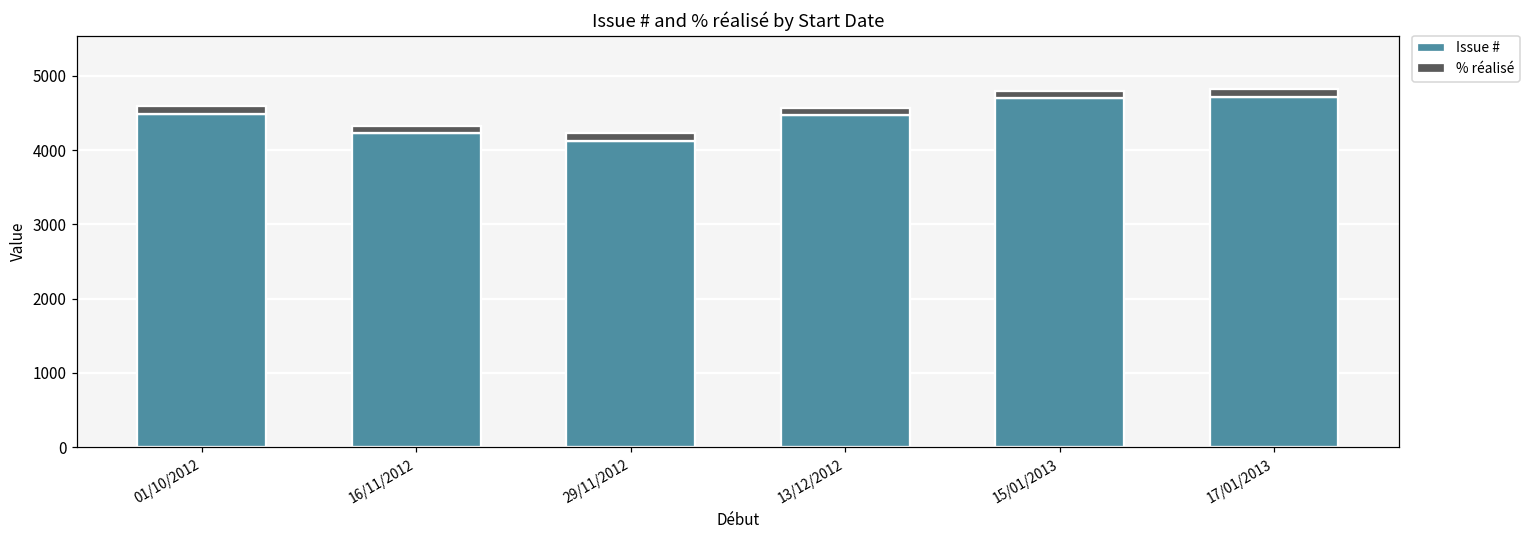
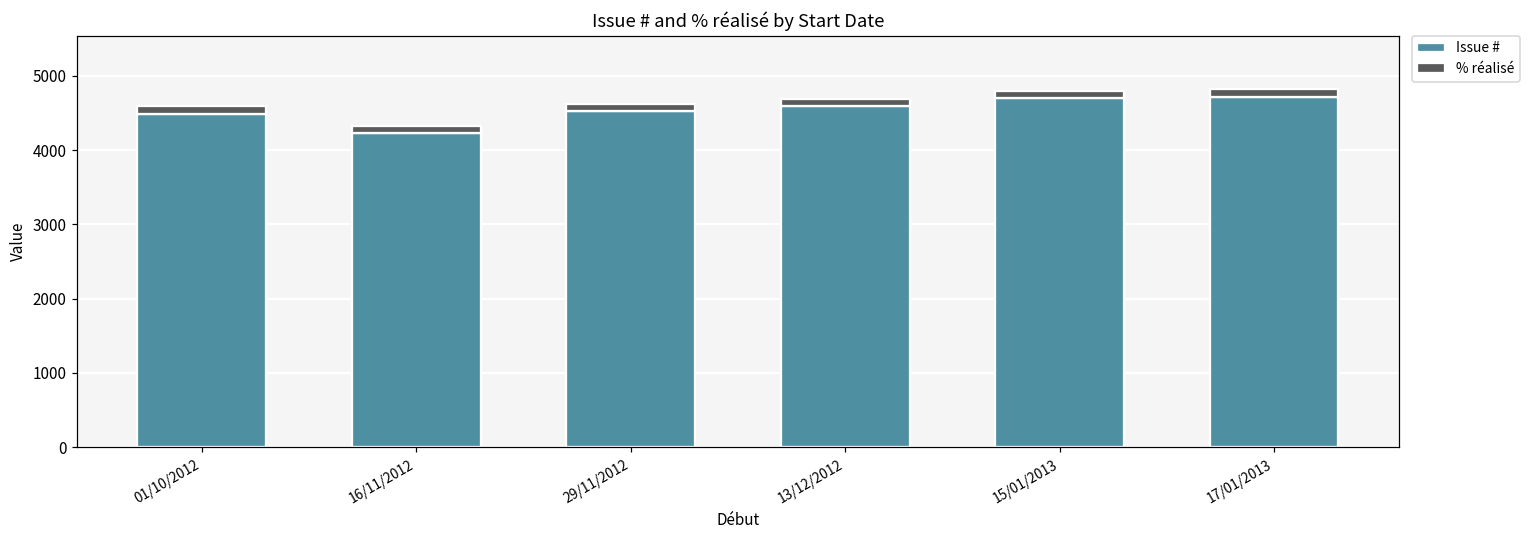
Issue #, 29/11/2012: 4100 -> 4500
Issue #, 13/12/2012: 4500 -> 4600
